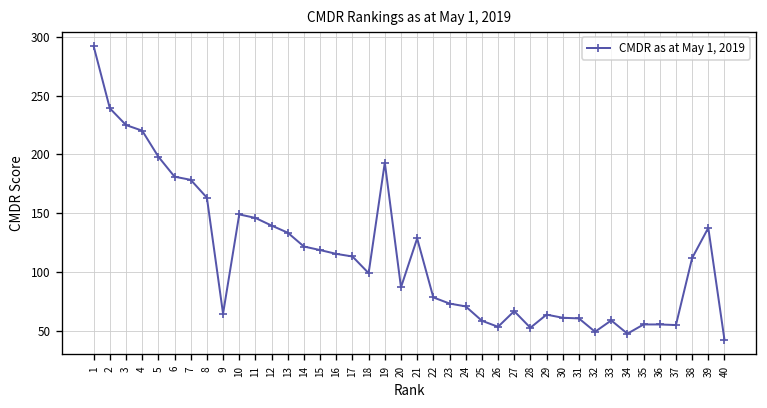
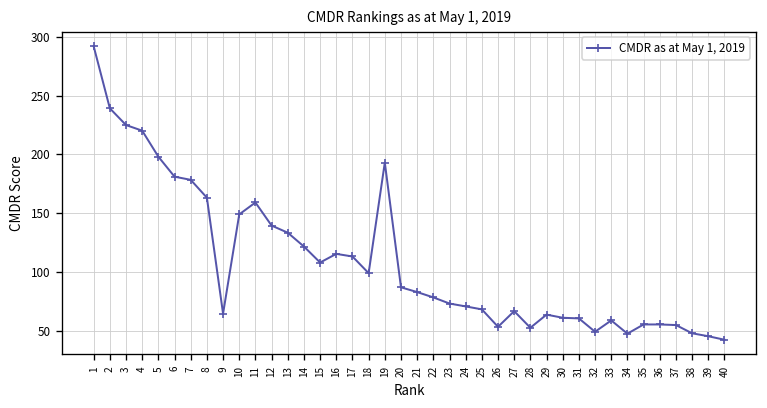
11: 150 -> 160
15: 120 -> 110
21: 130 -> 80
25: 60 -> 70
38: 110 -> 50
39: 140 -> 50
